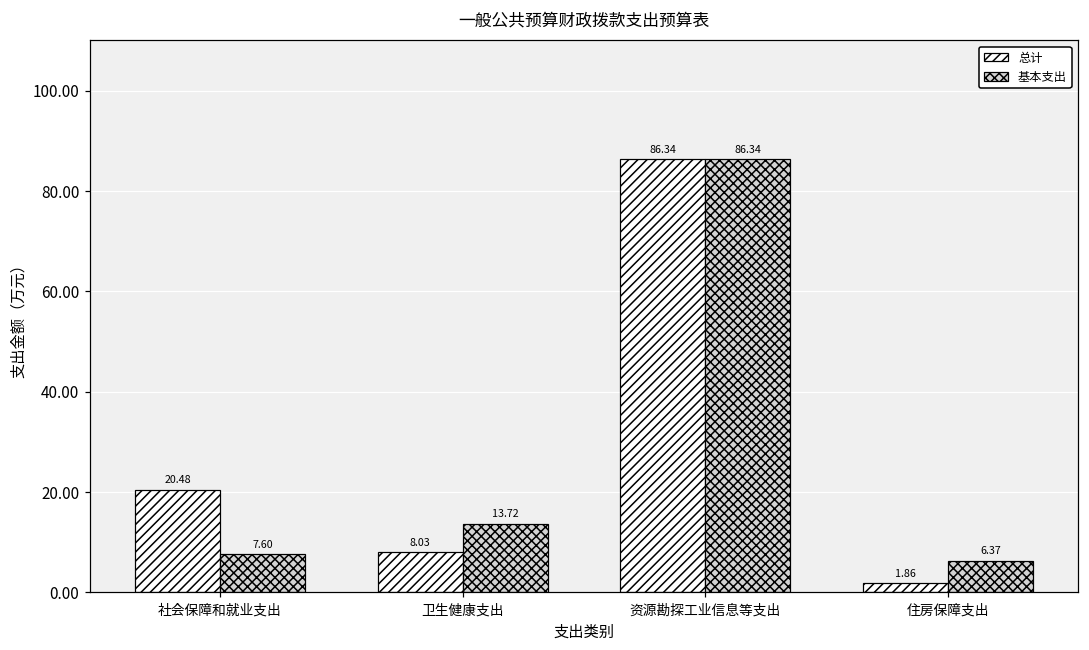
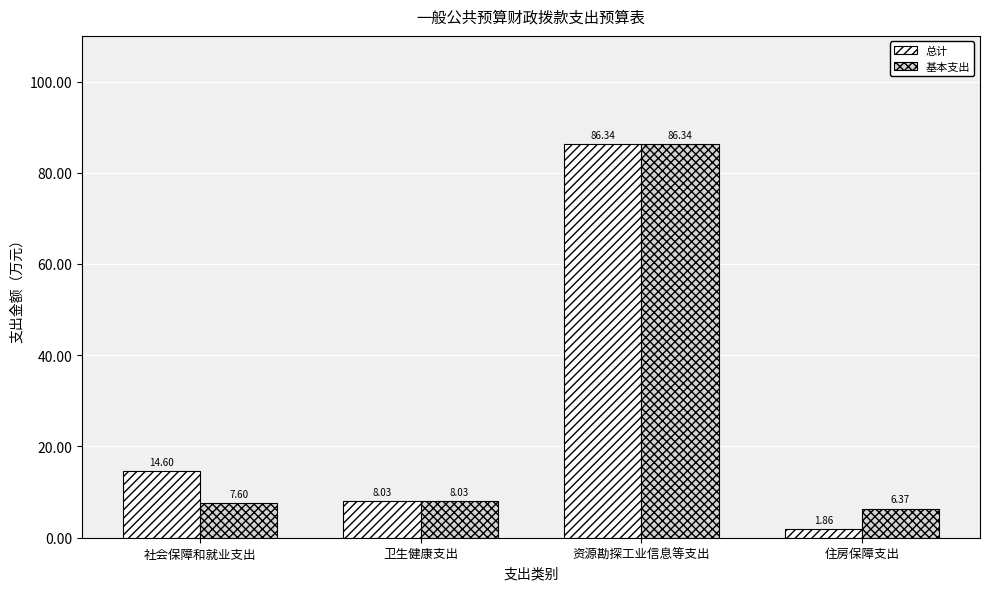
总计, 社会保障和就业支出: 20.48 -> 14.60
基本支出, 卫生健康支出: 13.72 -> 8.03
